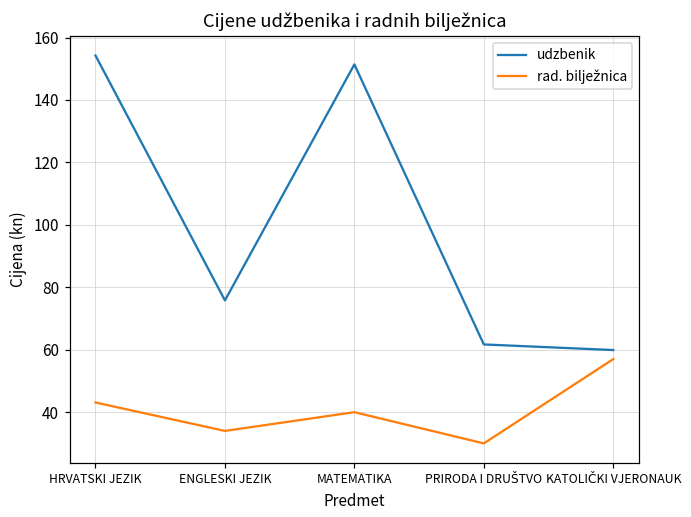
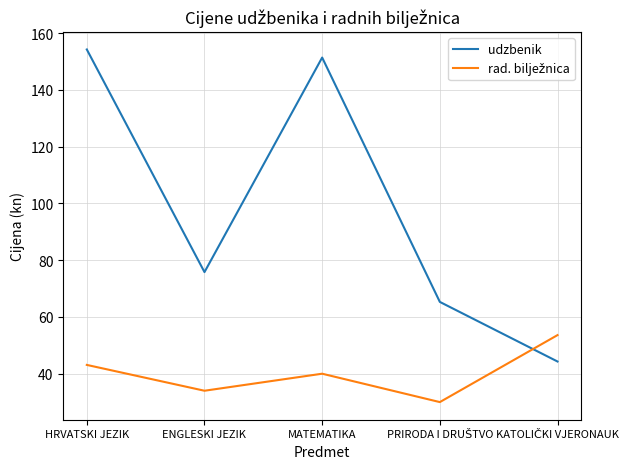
udzbenik, PRIRODA I DRUŠTVO: 62 -> 65
udzbenik, KATOLIČKI VJERONAUK: 60 -> 44
rad. bilježnica, KATOLIČKI VJERONAUK: 57 -> 54
